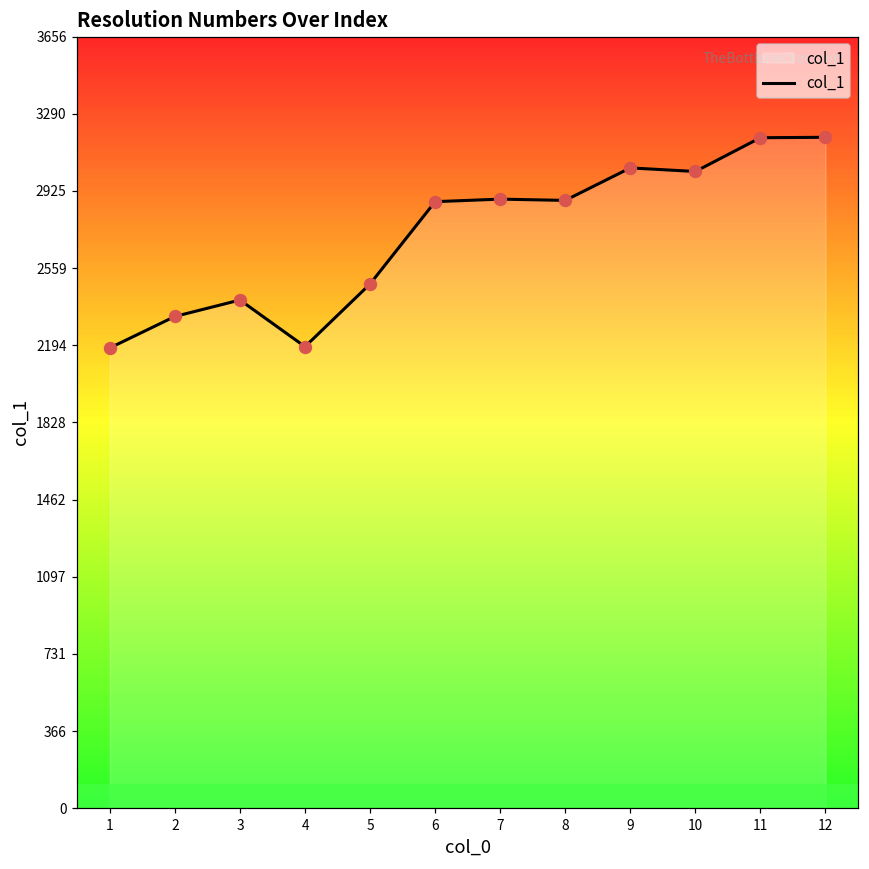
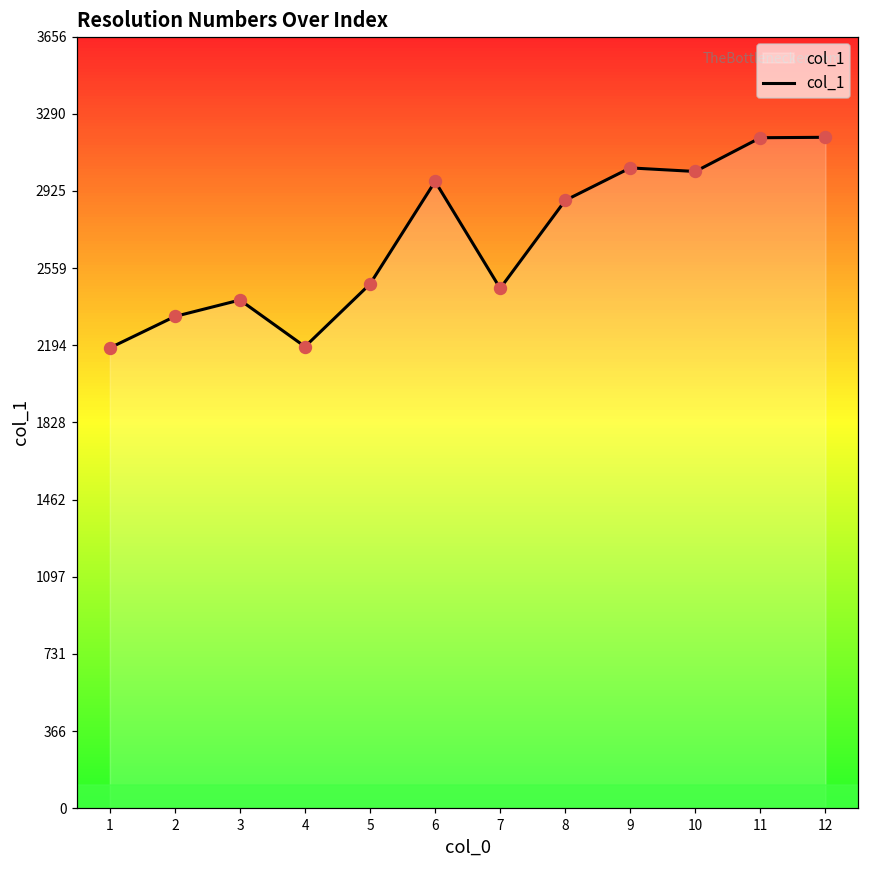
6: 2870 -> 2970
7: 2890 -> 2460
